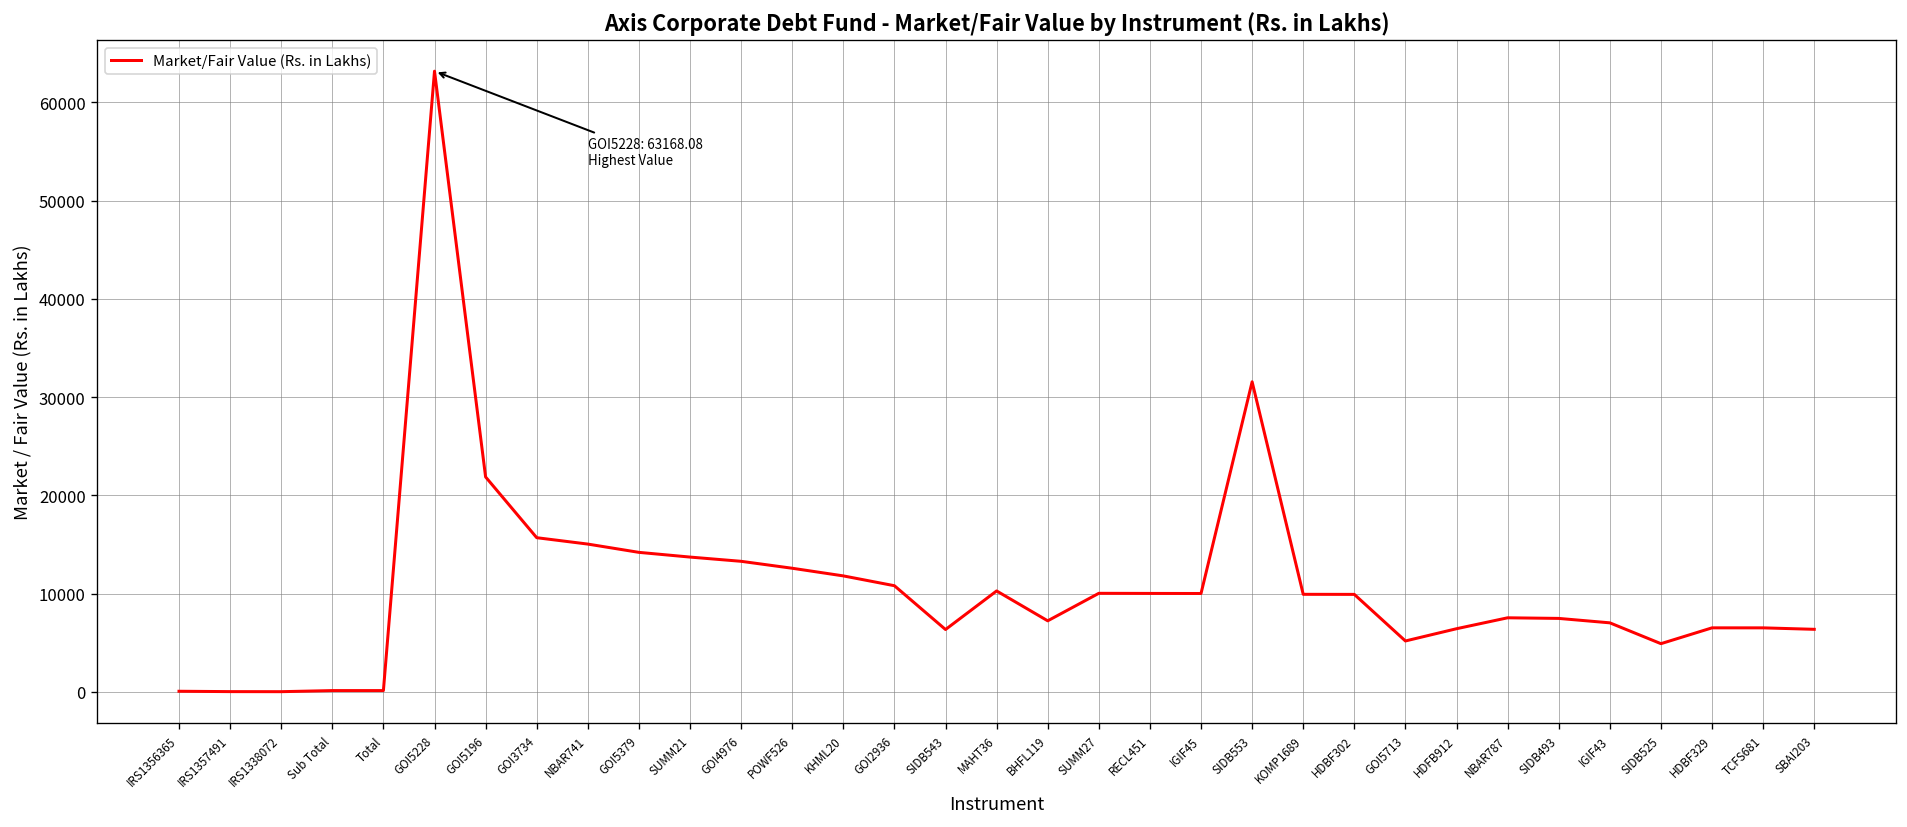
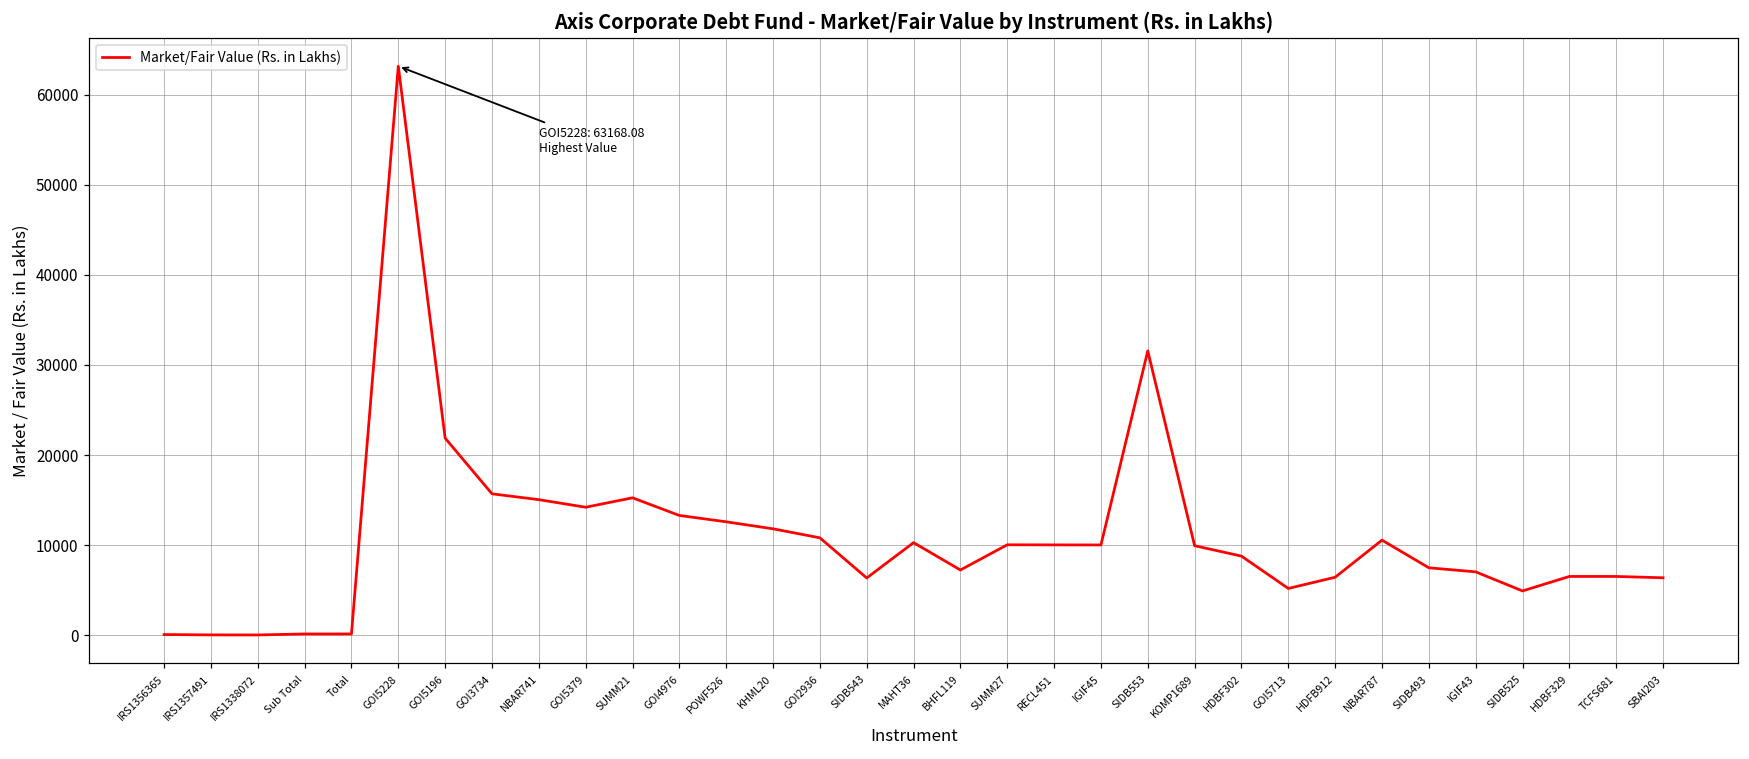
SUMM21: 14000 -> 15000
HDBF302: 10000 -> 9000
NBAR787: 8000 -> 11000
